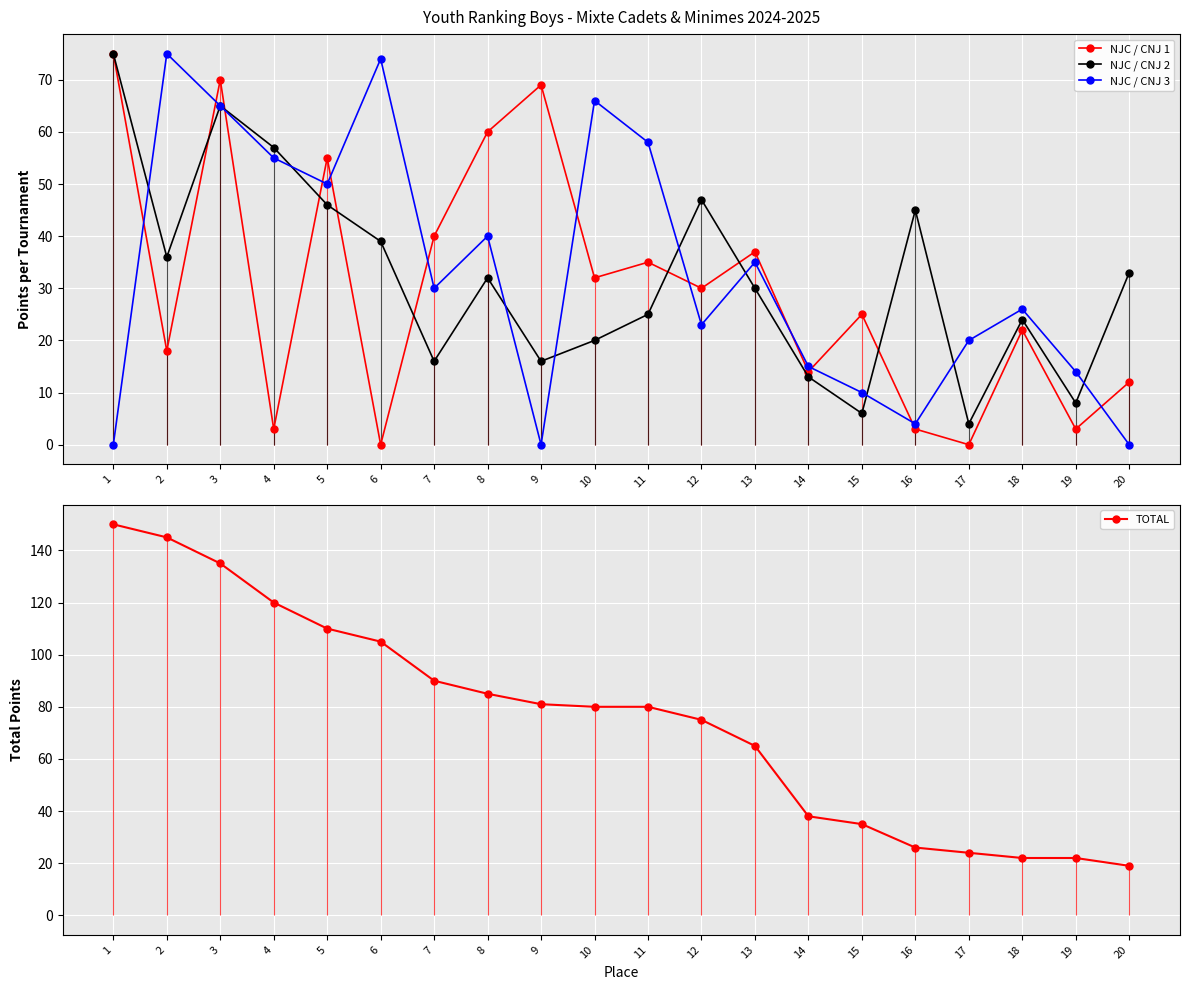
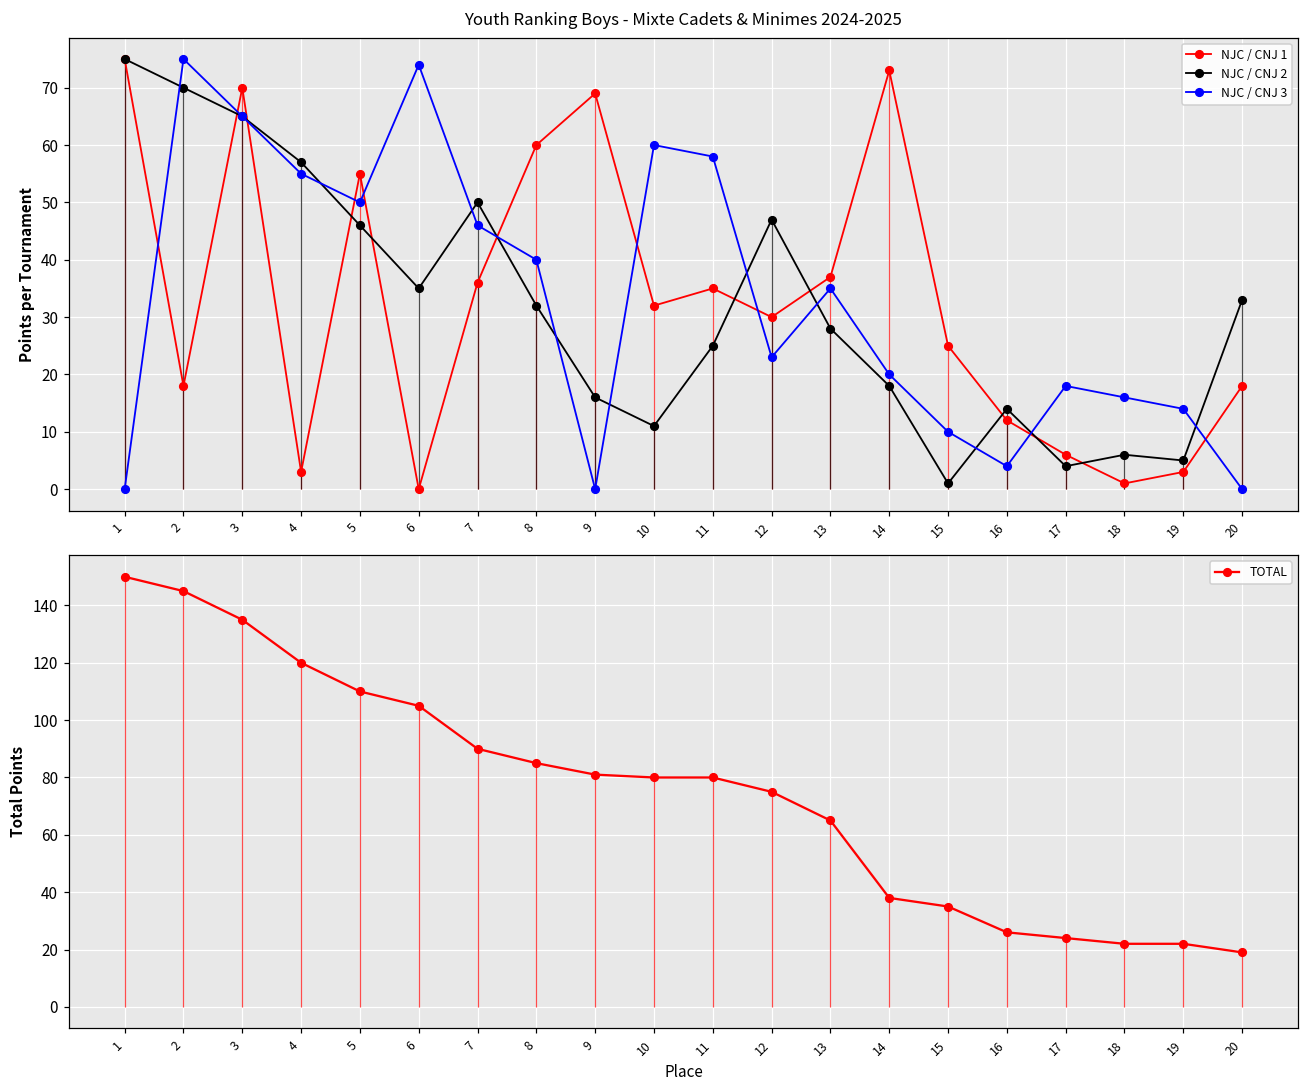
Youth Ranking Boys - Mixte Cadets & Minimes 2024-2025, NJC / CNJ 2, 2: 36 -> 70
Youth Ranking Boys - Mixte Cadets & Minimes 2024-2025, NJC / CNJ 2, 6: 39 -> 35
Youth Ranking Boys - Mixte Cadets & Minimes 2024-2025, NJC / CNJ 1, 7: 40 -> 36
Youth Ranking Boys - Mixte Cadets & Minimes 2024-2025, NJC / CNJ 2, 7: 16 -> 50
Youth Ranking Boys - Mixte Cadets & Minimes 2024-2025, NJC / CNJ 3, 7: 30 -> 46
Youth Ranking Boys - Mixte Cadets & Minimes 2024-2025, NJC / CNJ 2, 10: 20 -> 11
Youth Ranking Boys - Mixte Cadets & Minimes 2024-2025, NJC / CNJ 3, 10: 66 -> 60
Youth Ranking Boys - Mixte Cadets & Minimes 2024-2025, NJC / CNJ 2, 13: 30 -> 28
Youth Ranking Boys - Mixte Cadets & Minimes 2024-2025, NJC / CNJ 1, 14: 14 -> 73
Youth Ranking Boys - Mixte Cadets & Minimes 2024-2025, NJC / CNJ 2, 14: 13 -> 18
Youth Ranking Boys - Mixte Cadets & Minimes 2024-2025, NJC / CNJ 3, 14: 15 -> 20
Youth Ranking Boys - Mixte Cadets & Minimes 2024-2025, NJC / CNJ 2, 15: 6 -> 1
Youth Ranking Boys - Mixte Cadets & Minimes 2024-2025, NJC / CNJ 1, 16: 3 -> 12
Youth Ranking Boys - Mixte Cadets & Minimes 2024-2025, NJC / CNJ 2, 16: 45 -> 14
Youth Ranking Boys - Mixte Cadets & Minimes 2024-2025, NJC / CNJ 1, 17: 0 -> 6
Youth Ranking Boys - Mixte Cadets & Minimes 2024-2025, NJC / CNJ 3, 17: 20 -> 18
Youth Ranking Boys - Mixte Cadets & Minimes 2024-2025, NJC / CNJ 1, 18: 22 -> 1
Youth Ranking Boys - Mixte Cadets & Minimes 2024-2025, NJC / CNJ 2, 18: 24 -> 6
Youth Ranking Boys - Mixte Cadets & Minimes 2024-2025, NJC / CNJ 3, 18: 26 -> 16
Youth Ranking Boys - Mixte Cadets & Minimes 2024-2025, NJC / CNJ 2, 19: 8 -> 5
Youth Ranking Boys - Mixte Cadets & Minimes 2024-2025, NJC / CNJ 1, 20: 12 -> 18
